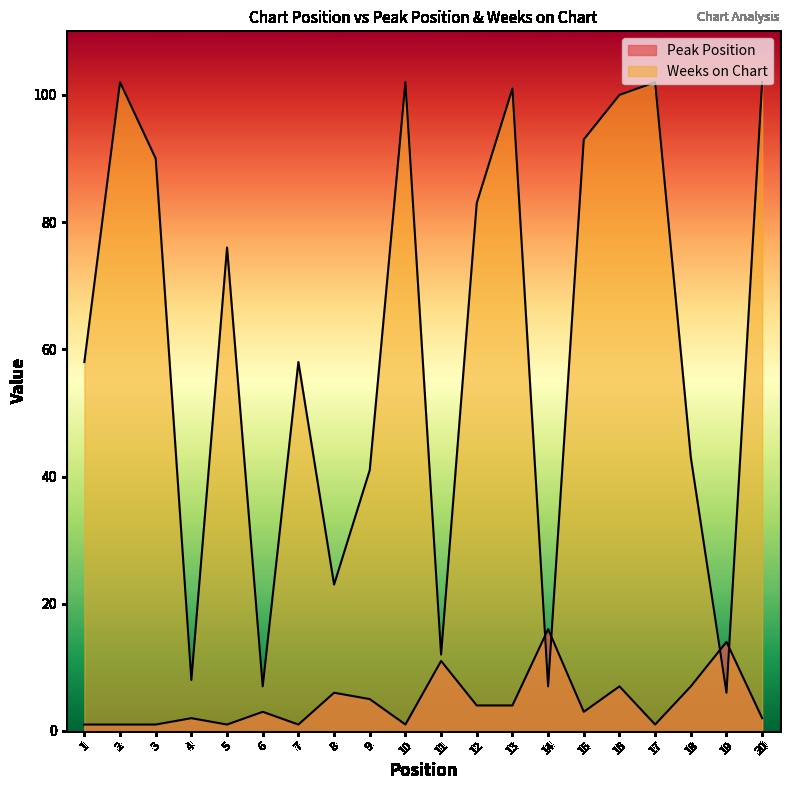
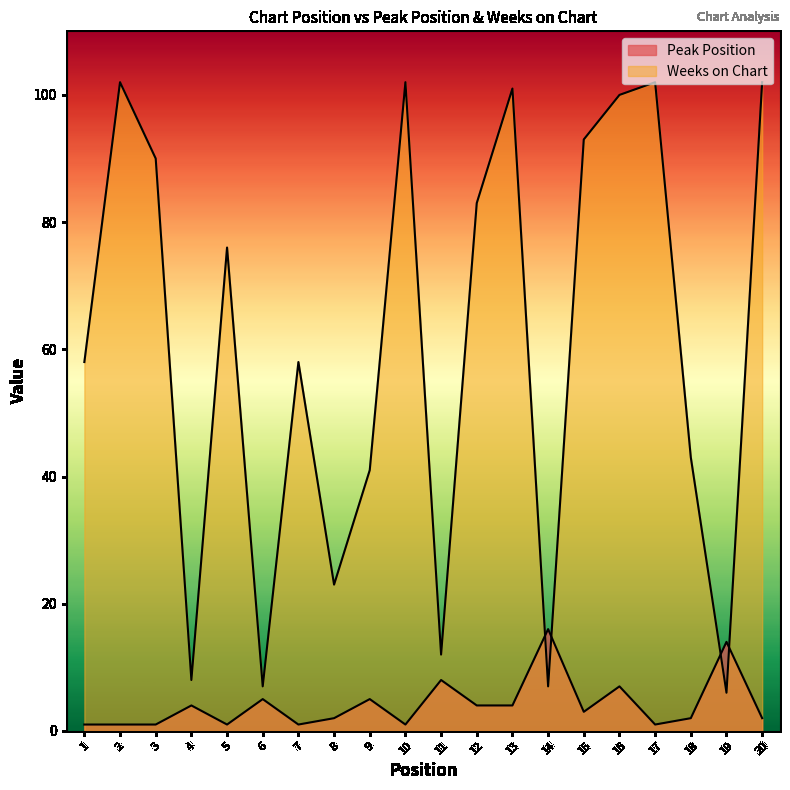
Peak Position, 4: 2 -> 4
Peak Position, 6: 3 -> 5
Peak Position, 8: 6 -> 2
Peak Position, 11: 11 -> 8
Peak Position, 18: 7 -> 2
